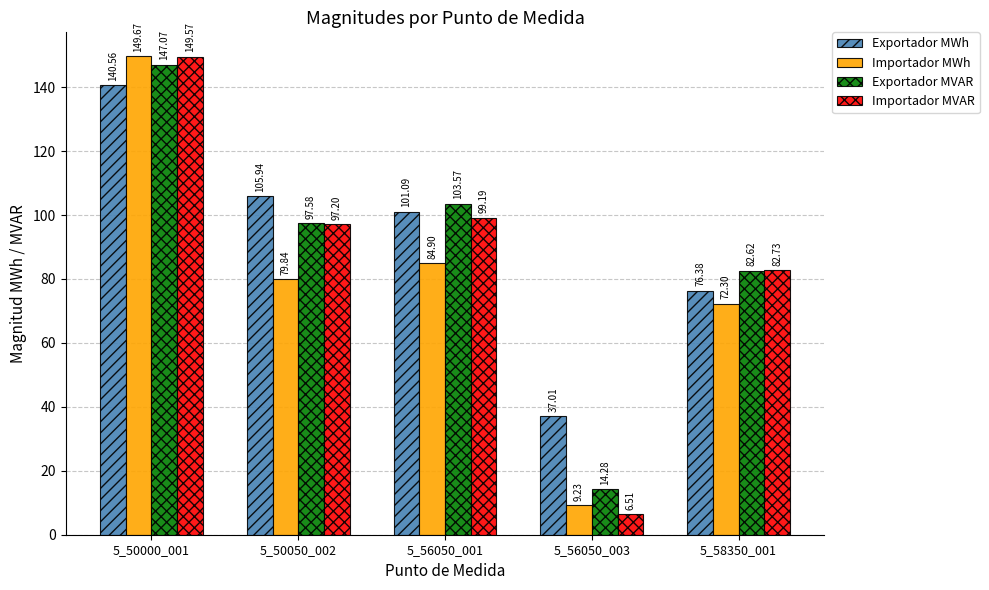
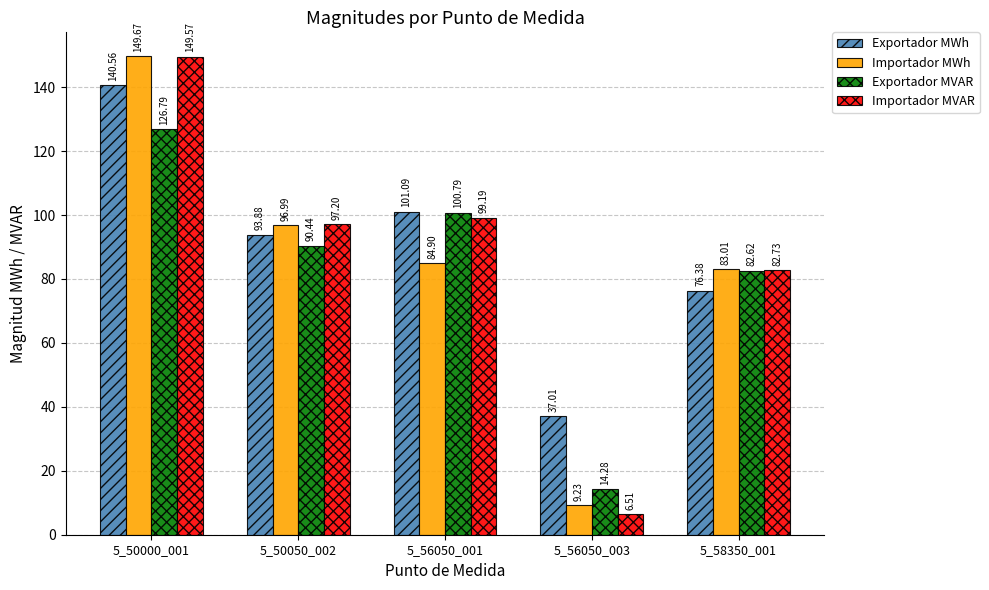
Exportador MVAR, 5_50000_001: 147.07 -> 126.79
Exportador MWh, 5_50050_002: 105.94 -> 93.88
Importador MWh, 5_50050_002: 79.84 -> 96.99
Exportador MVAR, 5_50050_002: 97.58 -> 90.44
Exportador MVAR, 5_56050_001: 103.57 -> 100.79
Importador MWh, 5_58350_001: 72.30 -> 83.01
